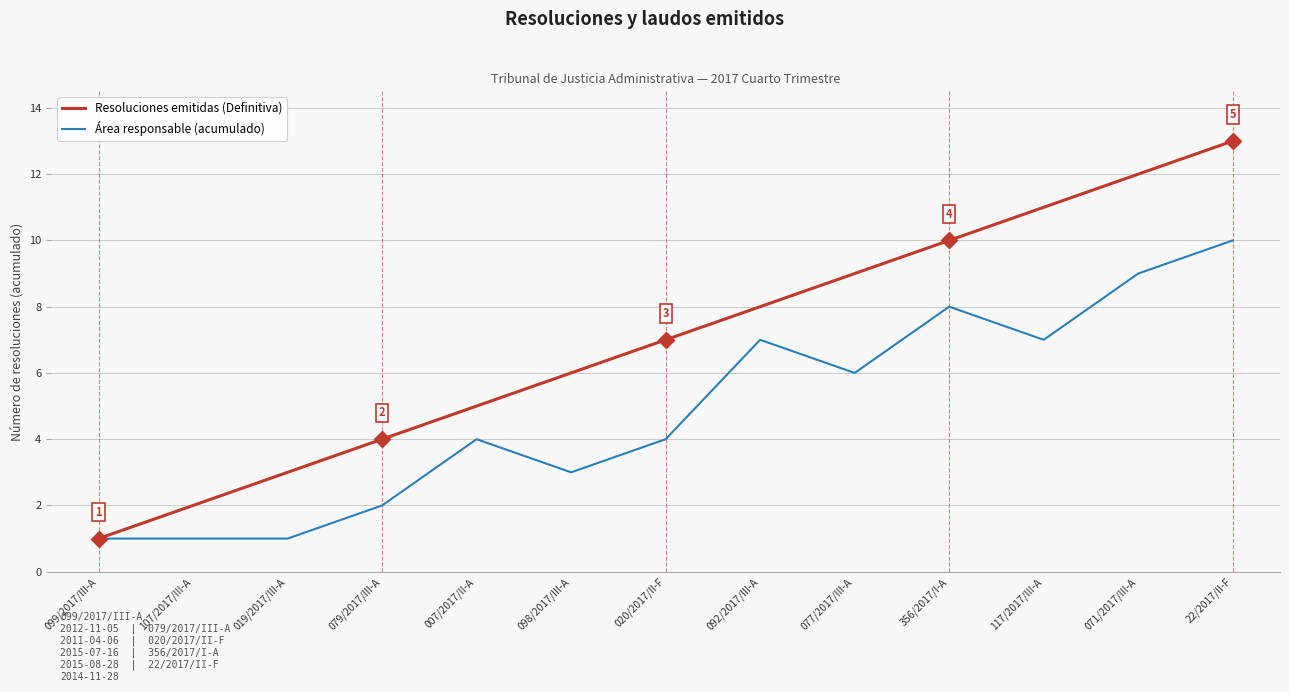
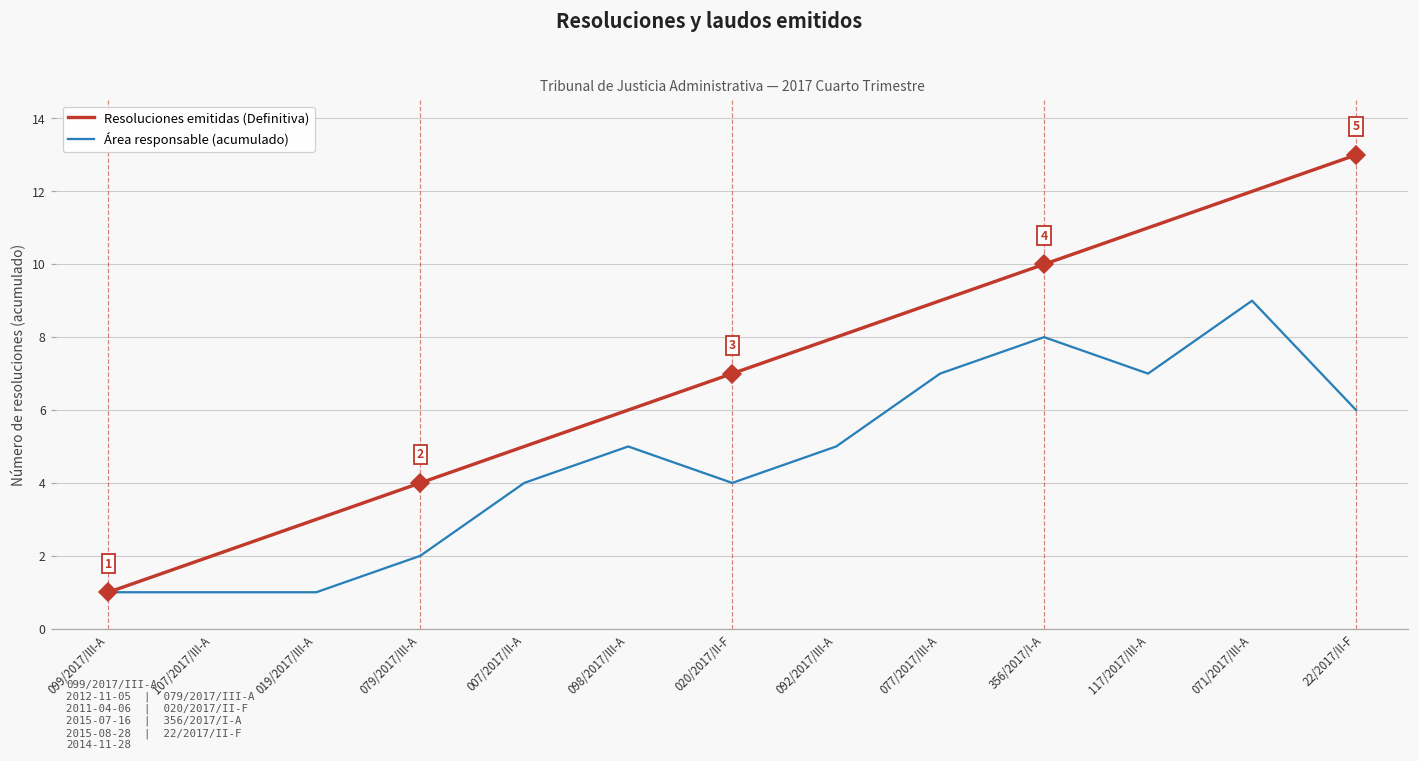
Área responsable (acumulado), 098/2017/III-A: 3 -> 5
Área responsable (acumulado), 092/2017/III-A: 7 -> 5
Área responsable (acumulado), 077/2017/III-A: 6 -> 7
Área responsable (acumulado), 22/2017/II-F: 10 -> 6
